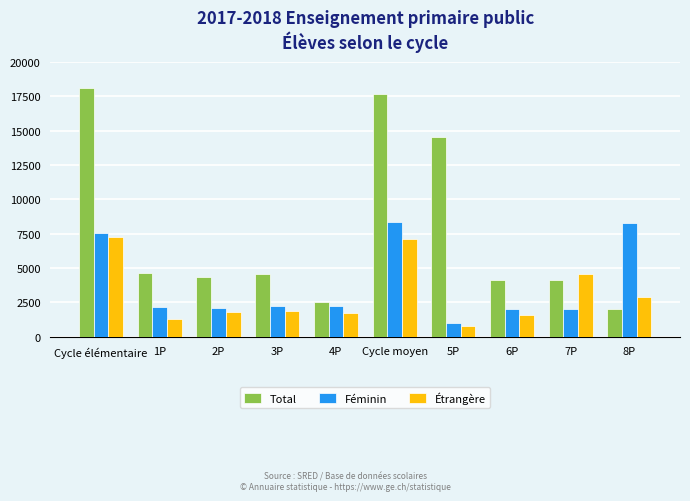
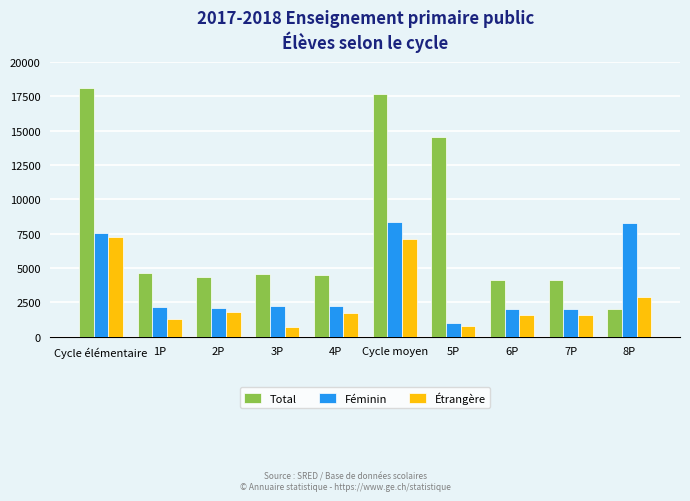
Étrangère, 3P: 1800 -> 700
Total, 4P: 2500 -> 4500
Étrangère, 7P: 4600 -> 1600
